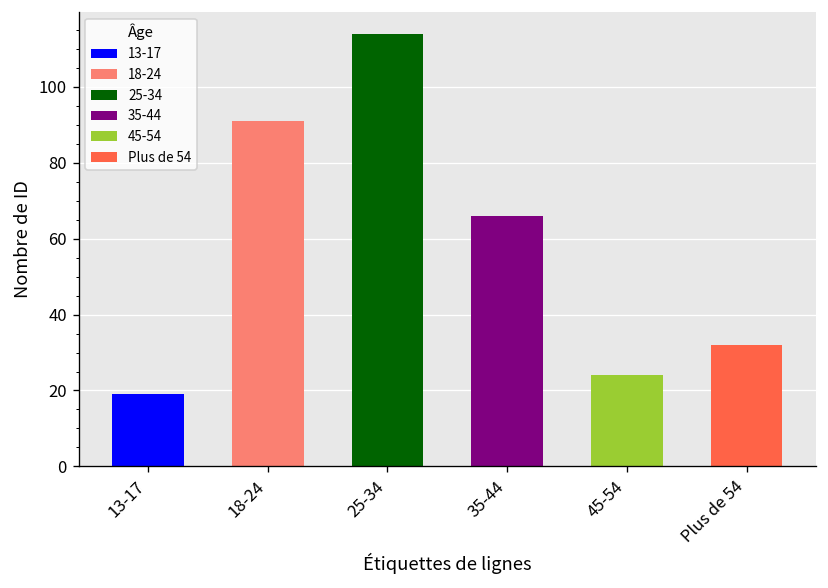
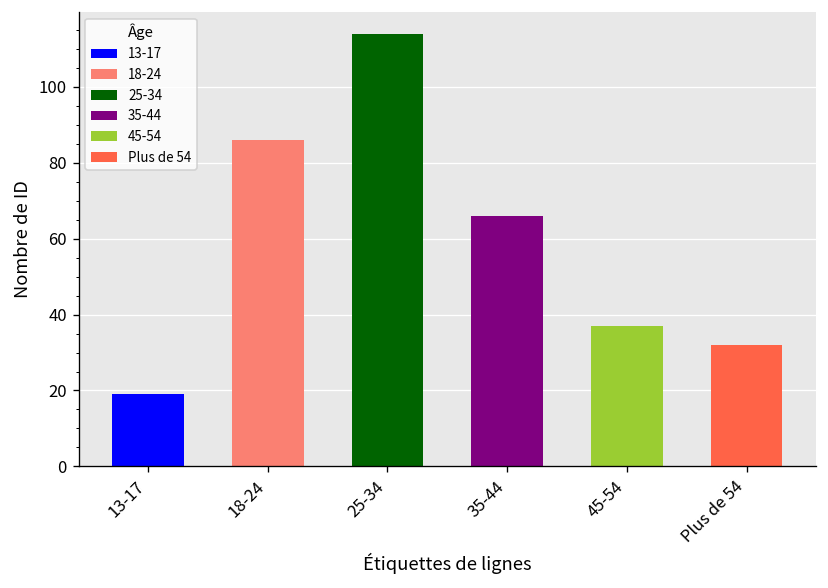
18-24: 91 -> 86
45-54: 24 -> 37
